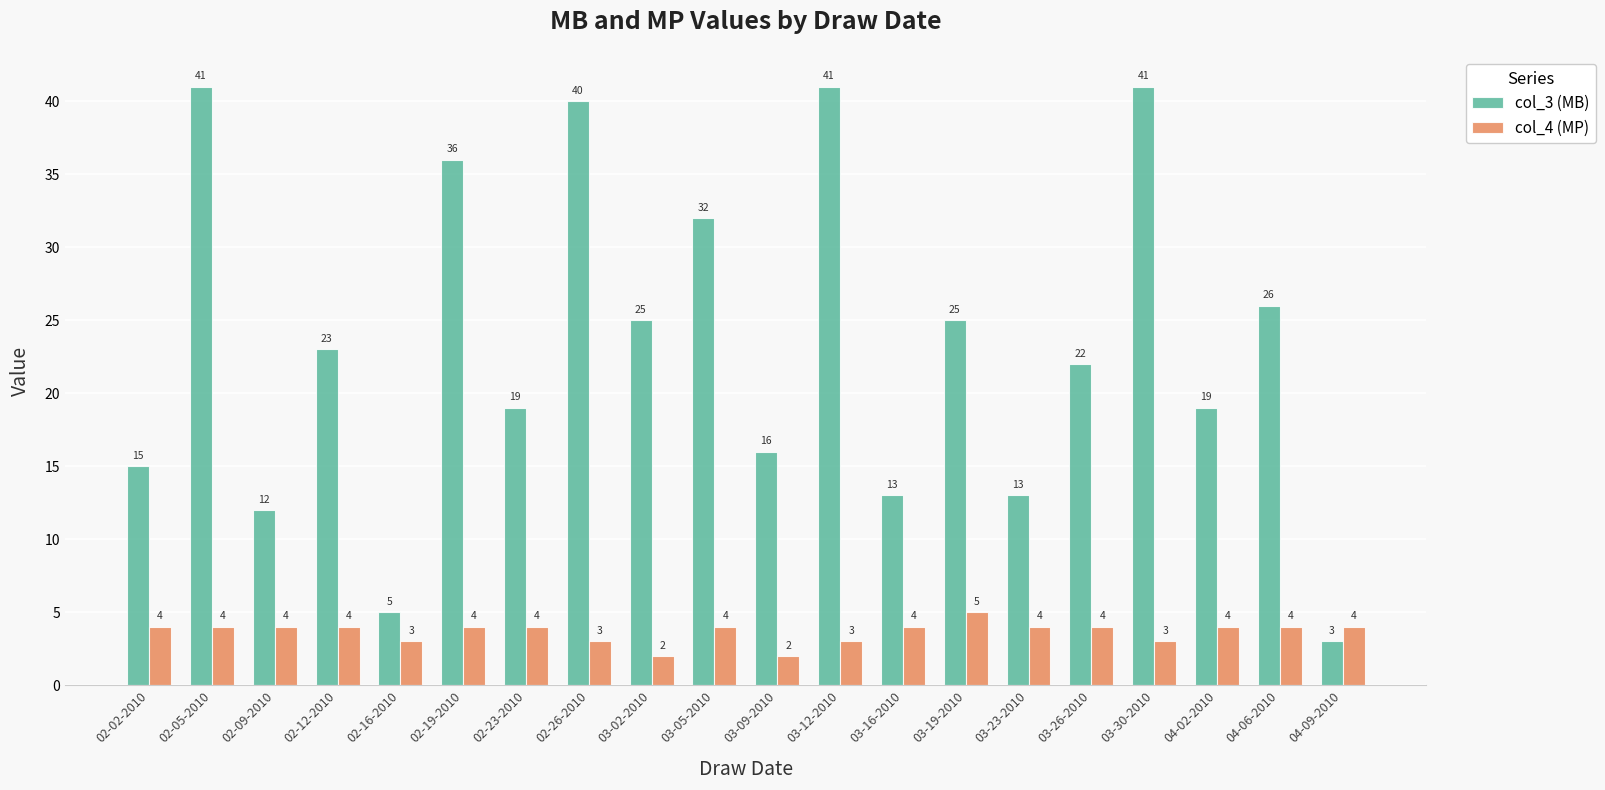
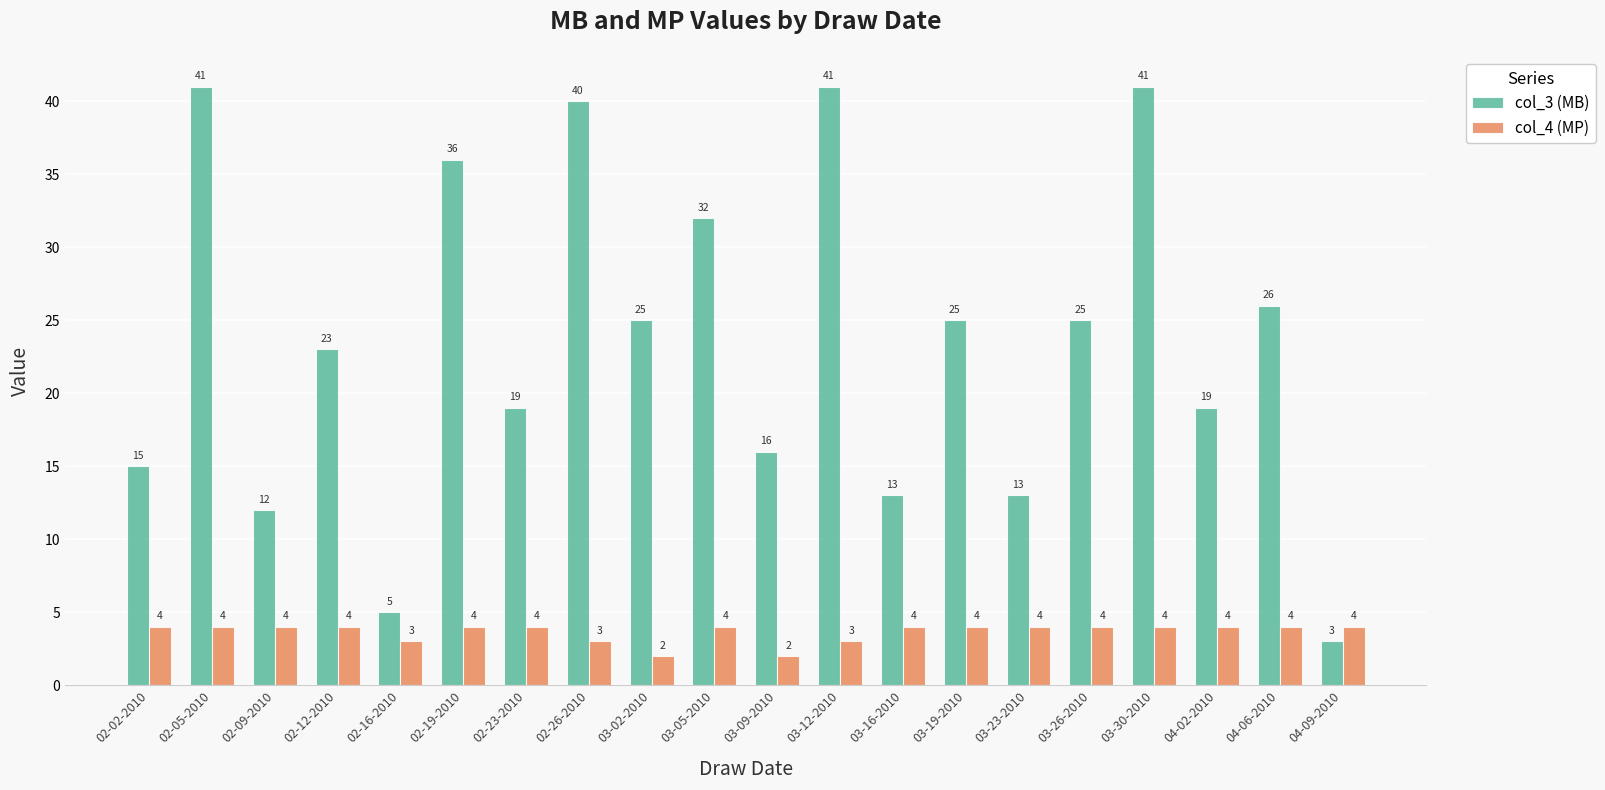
col_4 (MP), 03-19-2010: 5 -> 4
col_3 (MB), 03-26-2010: 22 -> 25
col_4 (MP), 03-30-2010: 3 -> 4
